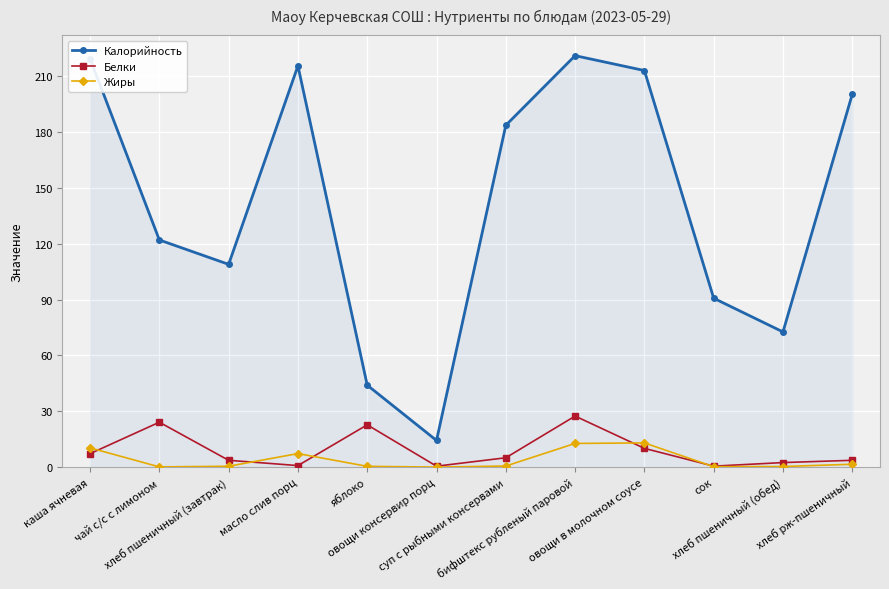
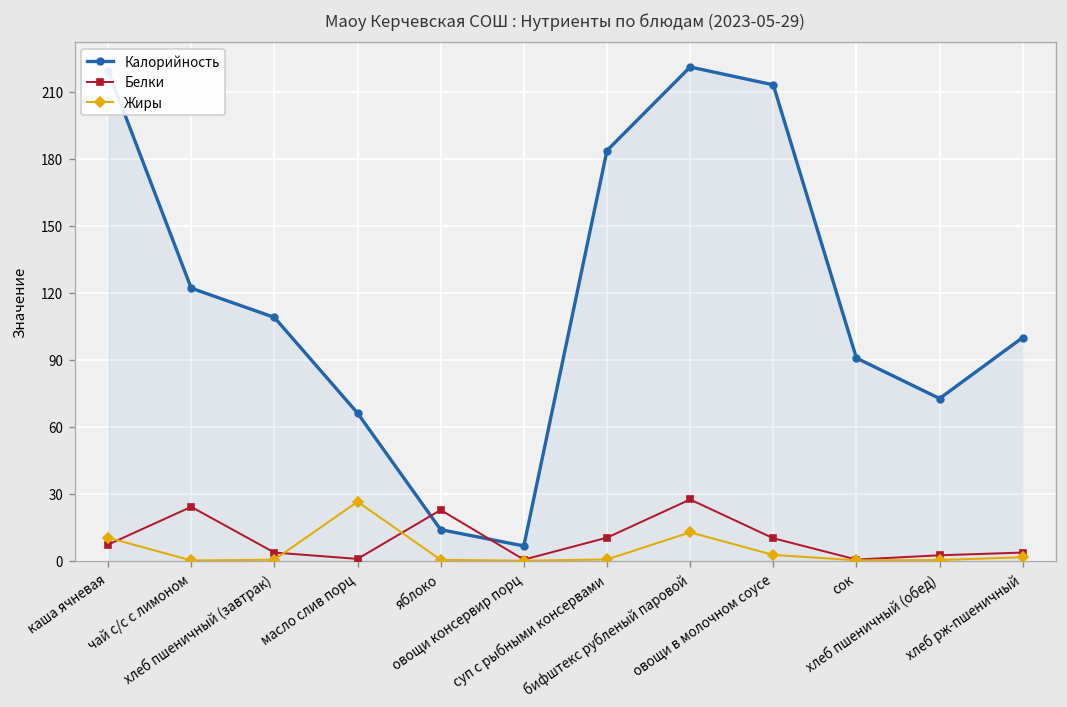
Калорийность, масло слив порц: 216 -> 66
Жиры, масло слив порц: 7 -> 26
Калорийность, яблоко: 44 -> 14
Калорийность, овощи консервир порц: 14 -> 7
Белки, суп с рыбными консервами: 5 -> 10
Жиры, овощи в молочном соусе: 13 -> 3
Калорийность, хлеб рж-пшеничный: 200 -> 100
